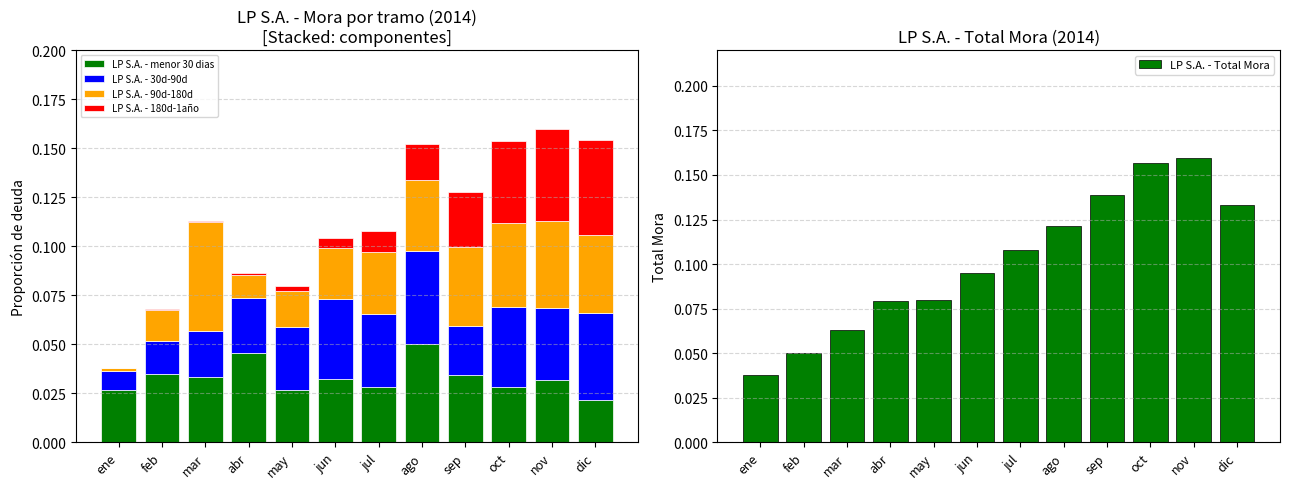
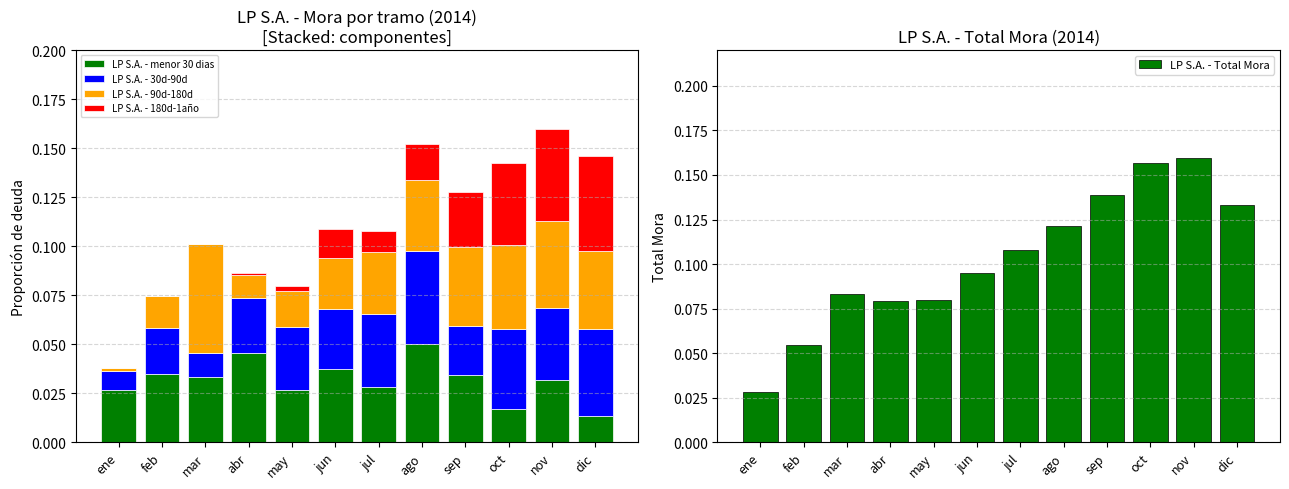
LP S.A. - Mora por tramo (2014) [Stacked: componentes], LP S.A. - 30d-90d, feb: 0.016 -> 0.023
LP S.A. - Mora por tramo (2014) [Stacked: componentes], LP S.A. - 30d-90d, mar: 0.023 -> 0.012
LP S.A. - Mora por tramo (2014) [Stacked: componentes], LP S.A. - menor 30 dias, jun: 0.033 -> 0.037
LP S.A. - Mora por tramo (2014) [Stacked: componentes], LP S.A. - 30d-90d, jun: 0.040 -> 0.031
LP S.A. - Mora por tramo (2014) [Stacked: componentes], LP S.A. - 180d-1año, jun: 0.005 -> 0.015
LP S.A. - Mora por tramo (2014) [Stacked: componentes], LP S.A. - menor 30 dias, oct: 0.028 -> 0.017
LP S.A. - Mora por tramo (2014) [Stacked: componentes], LP S.A. - menor 30 dias, dic: 0.021 -> 0.013
LP S.A. - Total Mora (2014), ene: 0.038 -> 0.028
LP S.A. - Total Mora (2014), feb: 0.050 -> 0.055
LP S.A. - Total Mora (2014), mar: 0.063 -> 0.083
